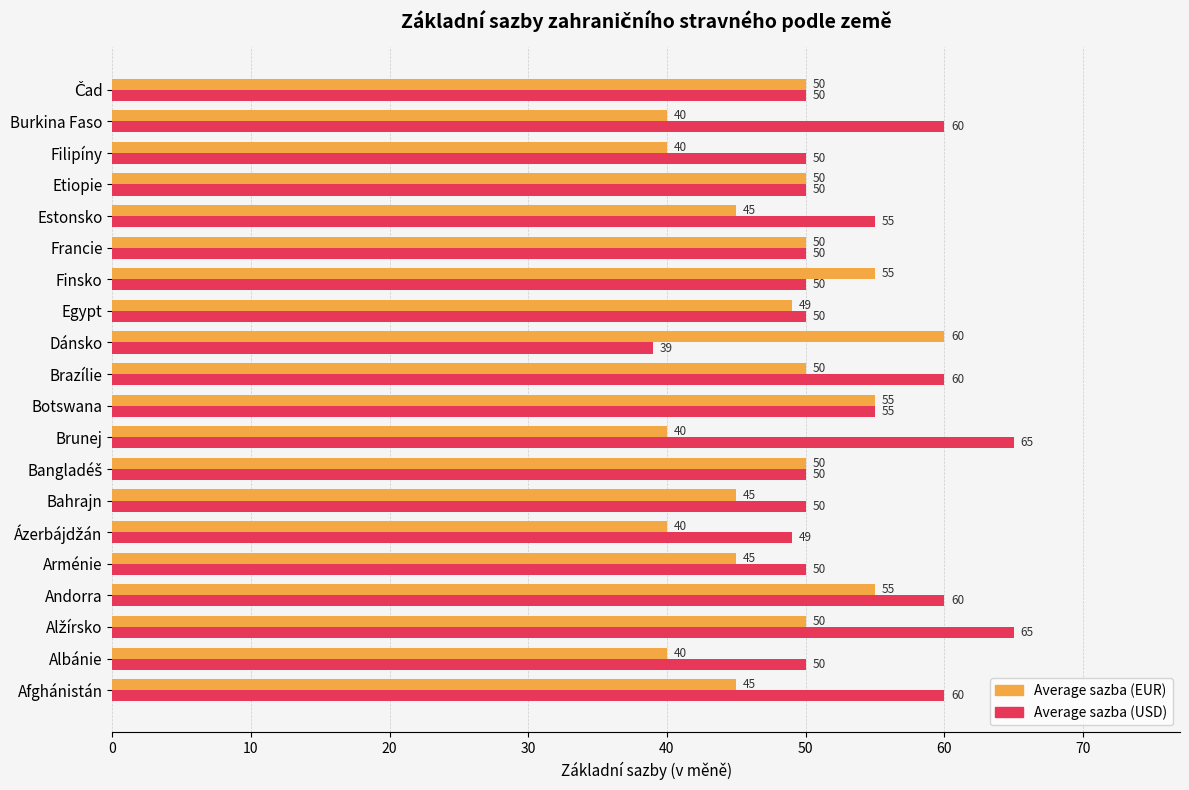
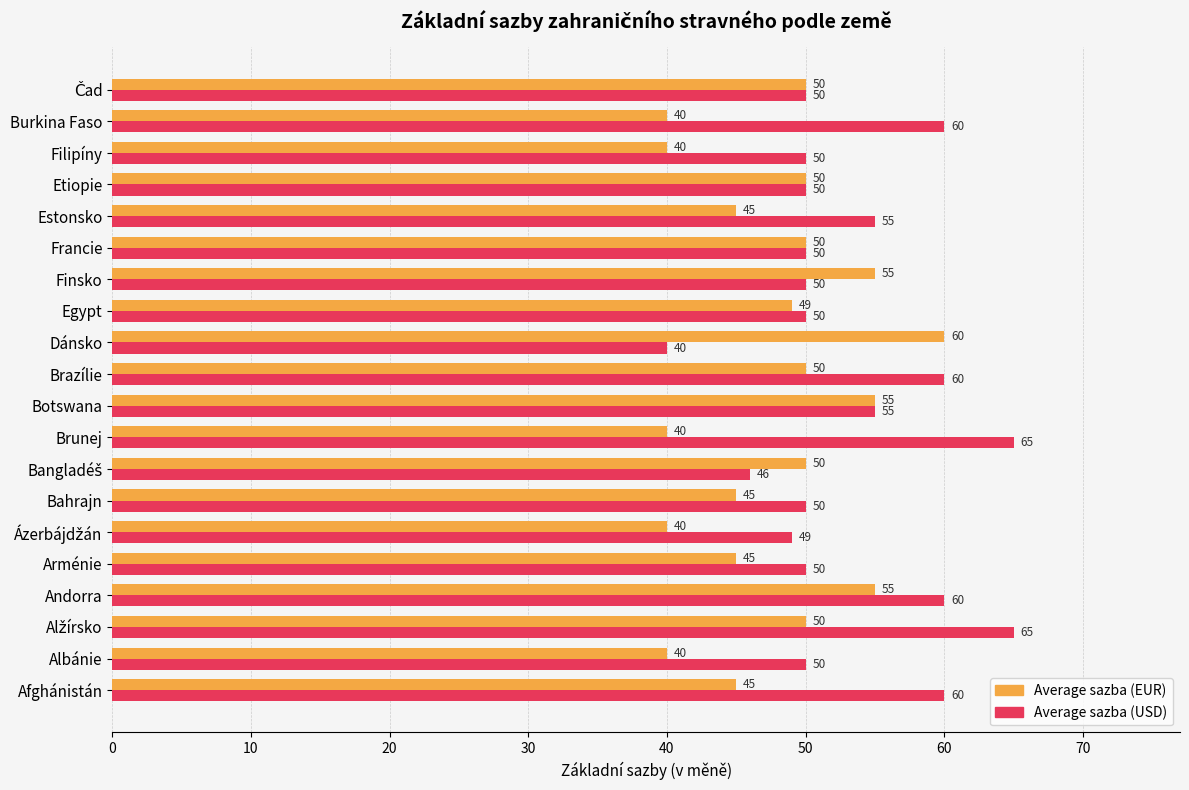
Average sazba (USD), Dánsko: 39 -> 40
Average sazba (USD), Bangladéš: 50 -> 46
